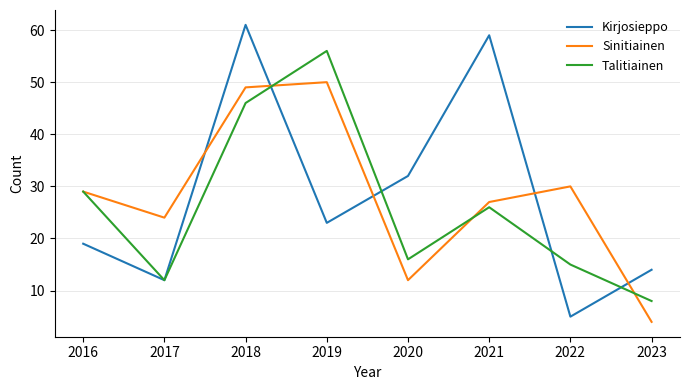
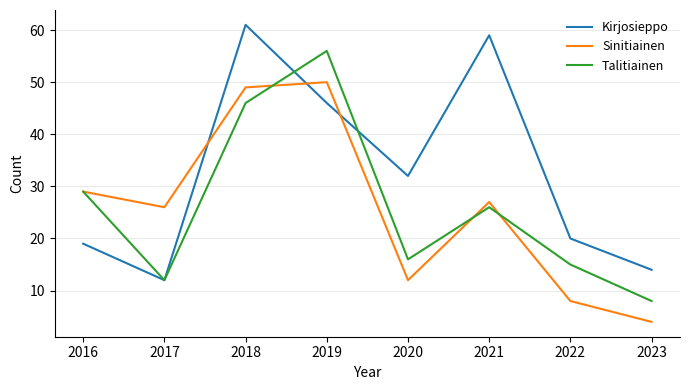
Sinitiainen, 2017: 24 -> 26
Kirjosieppo, 2019: 23 -> 46
Kirjosieppo, 2022: 5 -> 20
Sinitiainen, 2022: 30 -> 8
